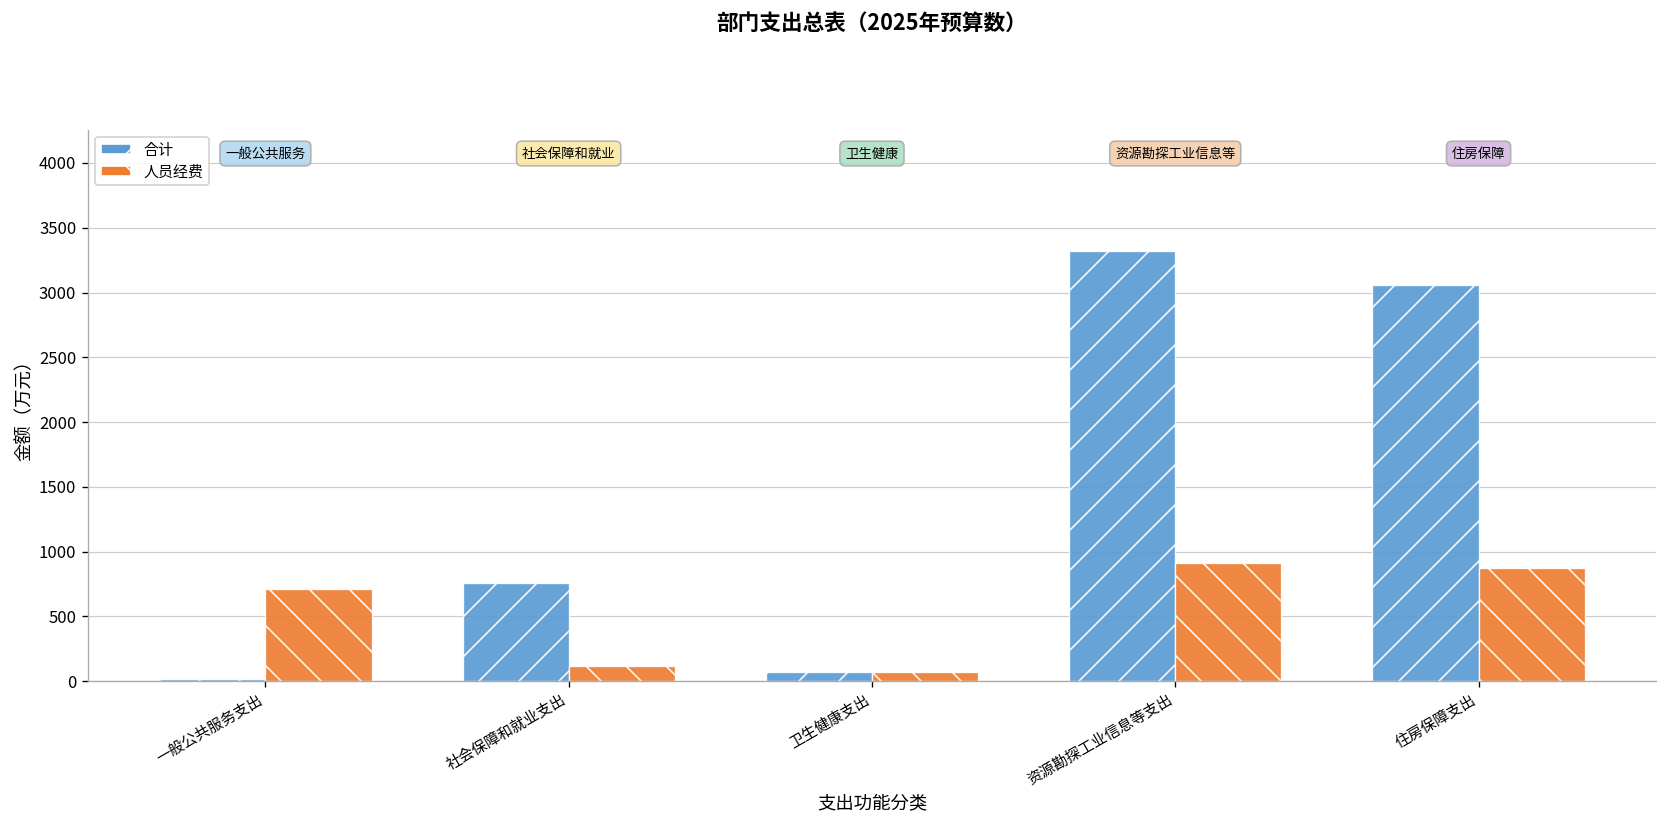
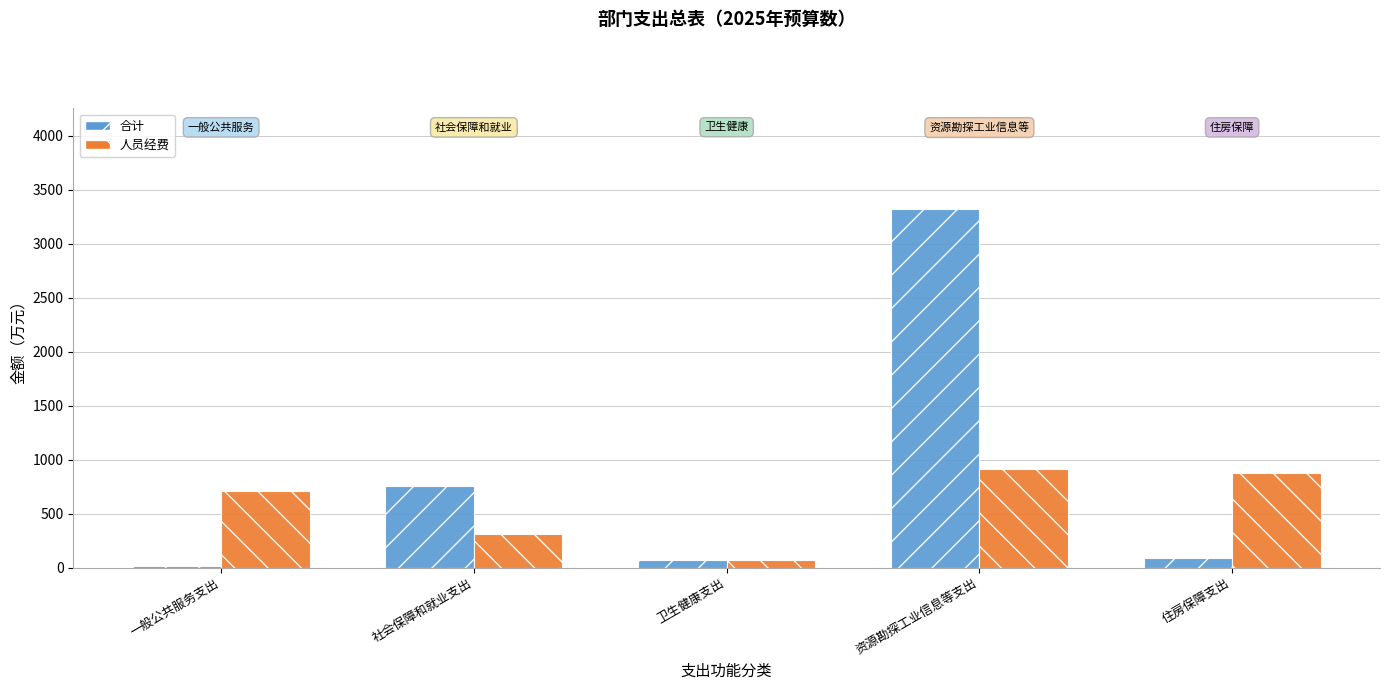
人员经费, 社会保障和就业支出: 120 -> 310
合计, 住房保障支出: 3060 -> 90
